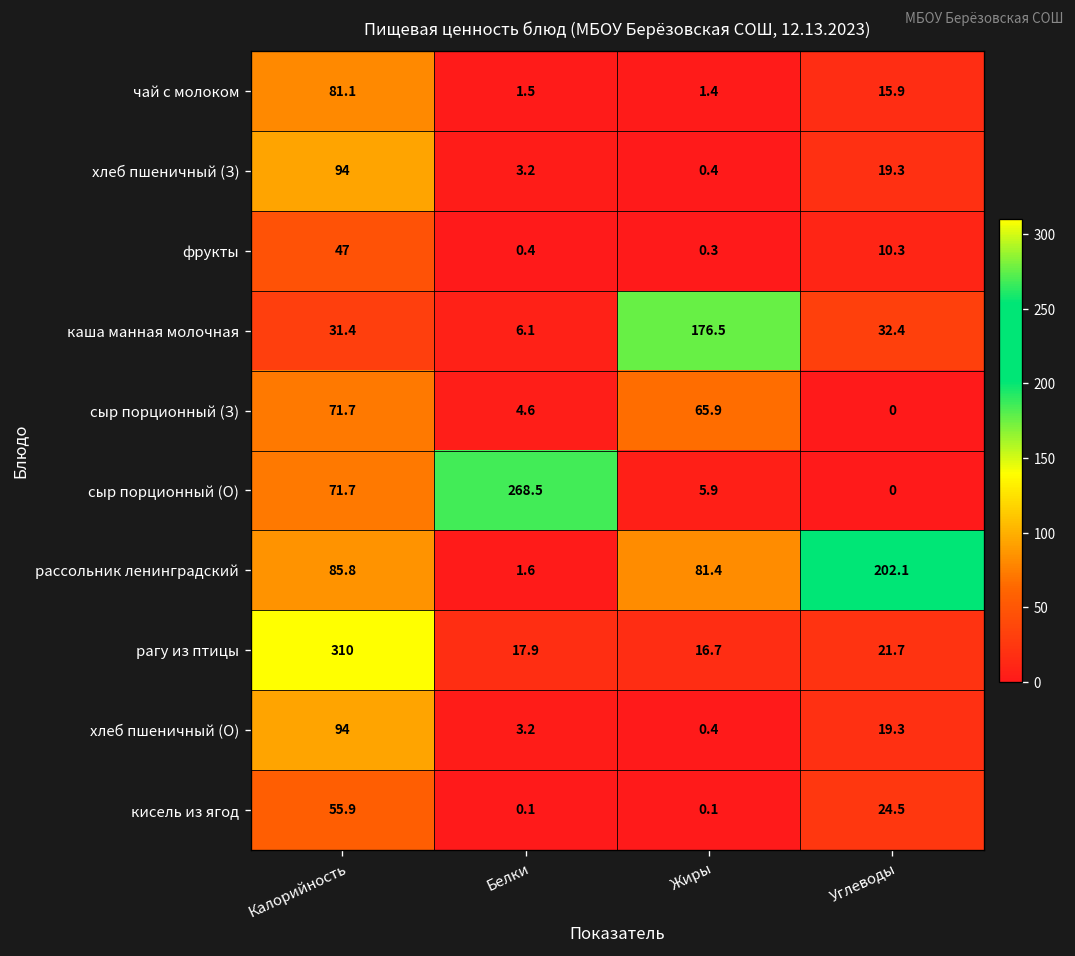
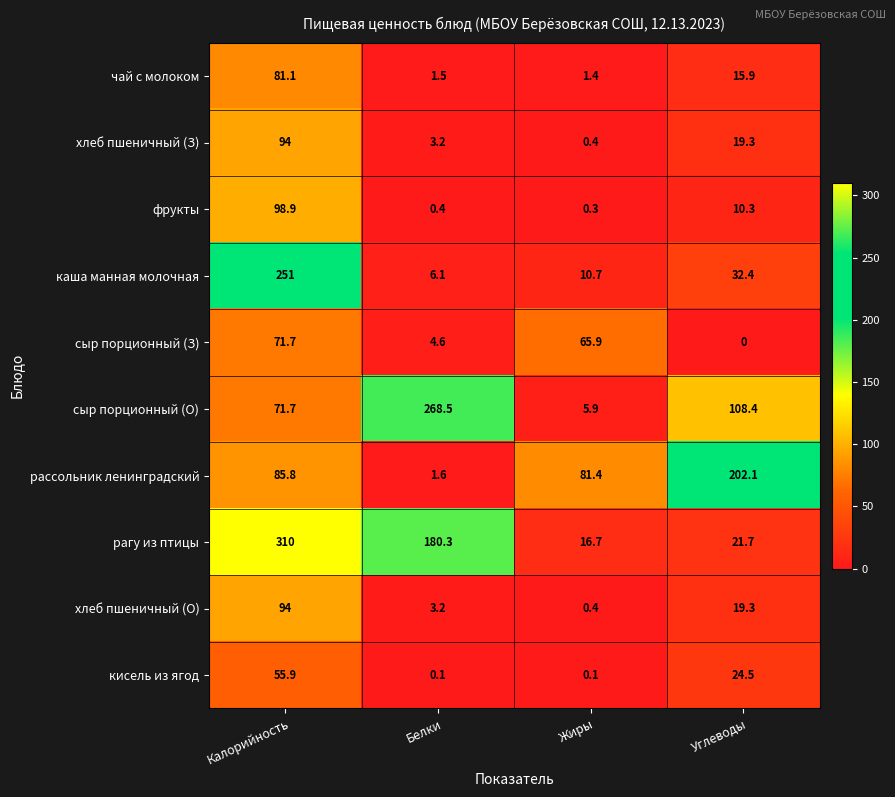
фрукты, Калорийность: 47 -> 98.9
каша манная молочная, Калорийность: 31.4 -> 251
каша манная молочная, Жиры: 176.5 -> 10.7
сыр порционный (О), Углеводы: 0 -> 108.4
рагу из птицы, Белки: 17.9 -> 180.3
